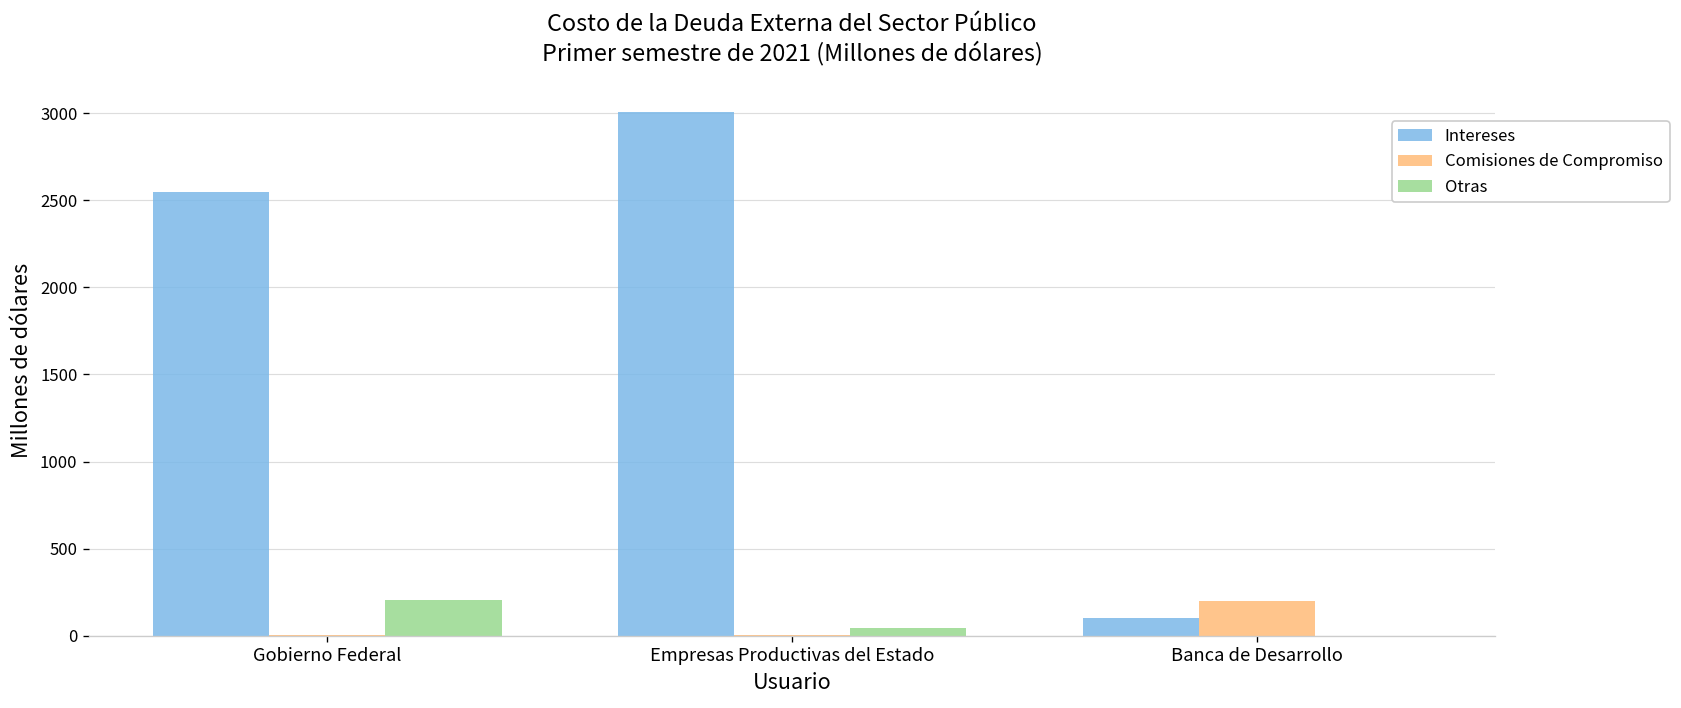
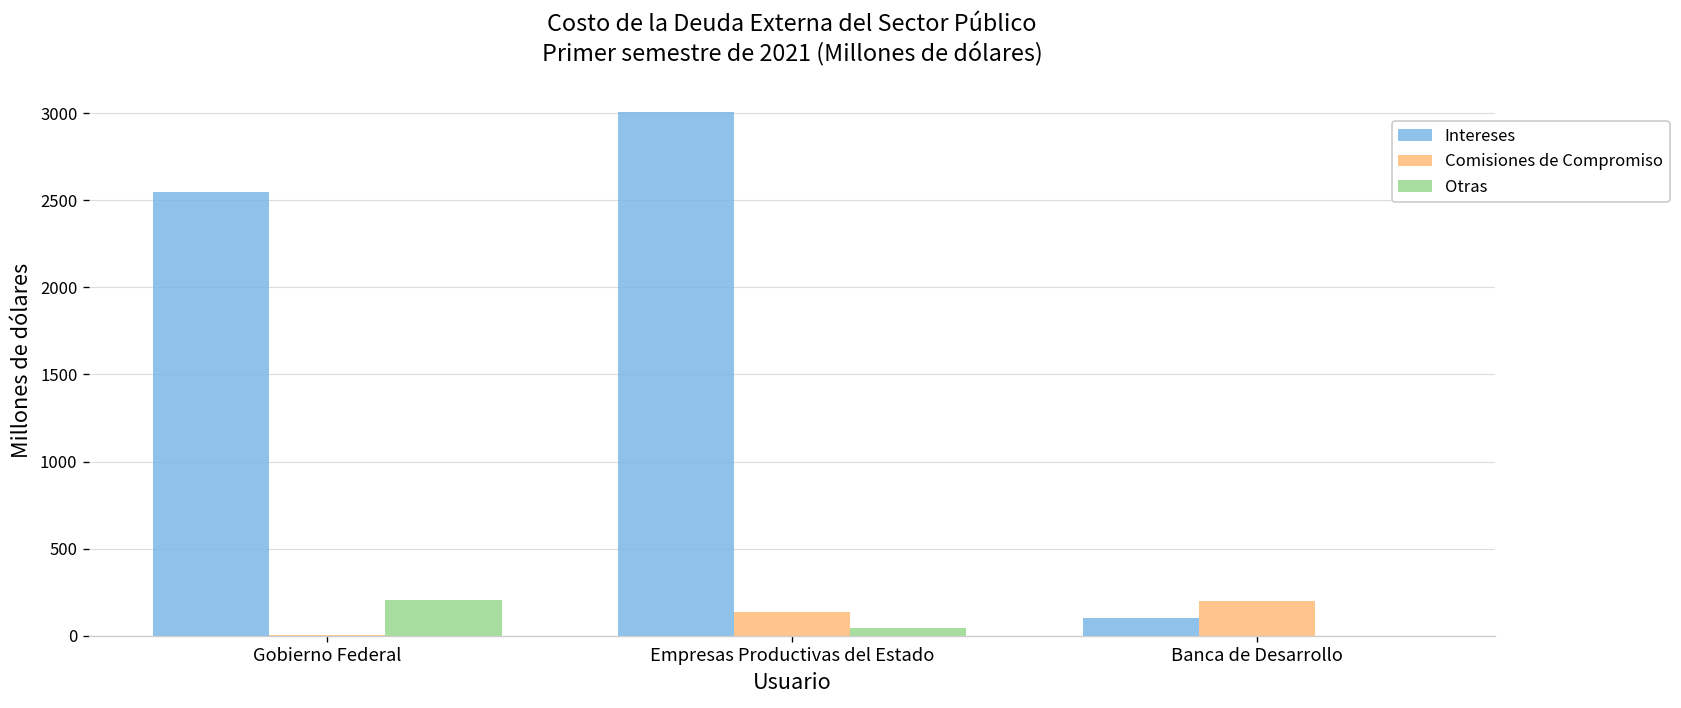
Comisiones de Compromiso, Empresas Productivas del Estado: 0 -> 130
